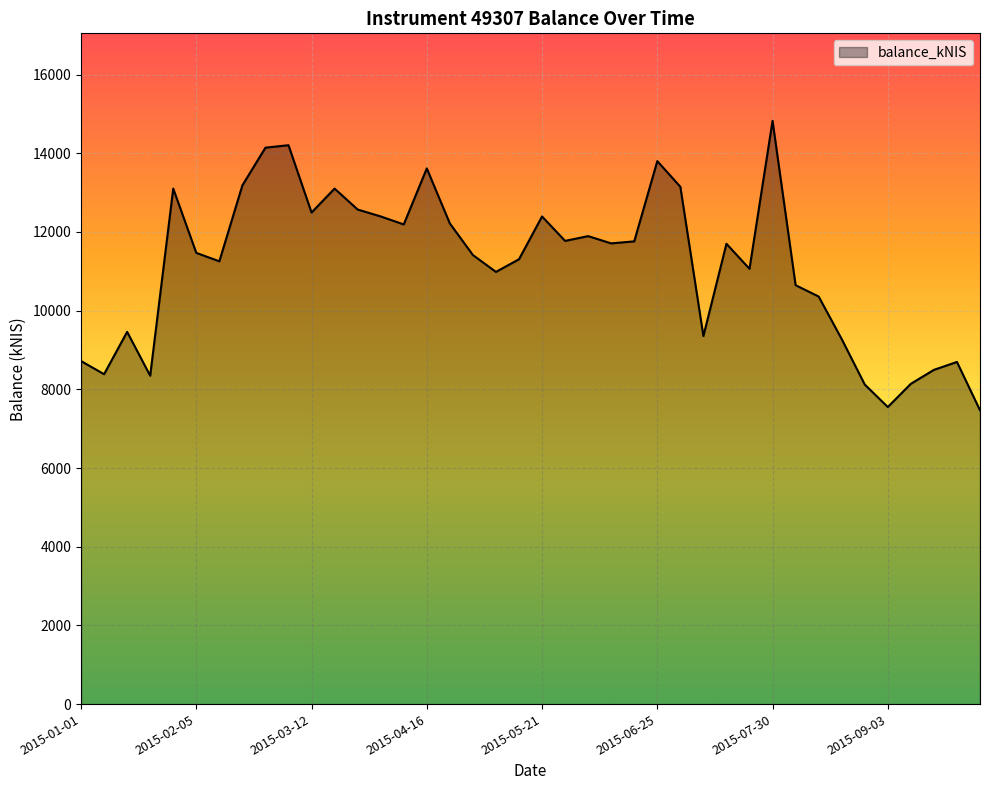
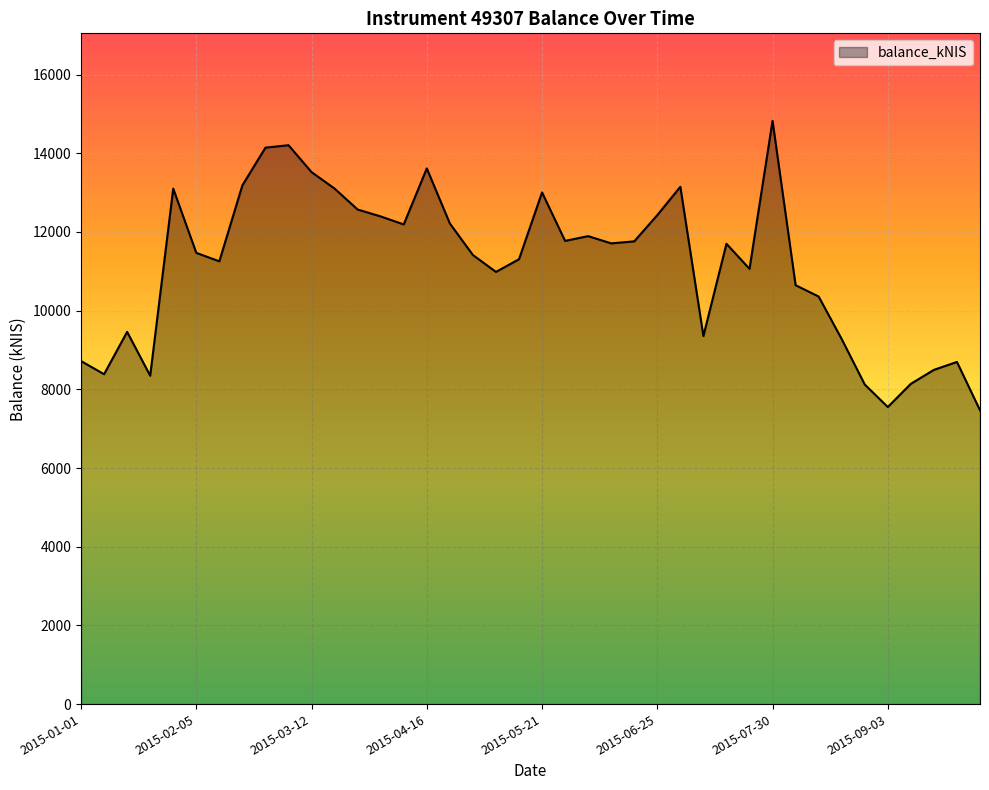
2015-03-12: 12500 -> 13500
2015-05-21: 12400 -> 13000
2015-06-25: 13800 -> 12400
